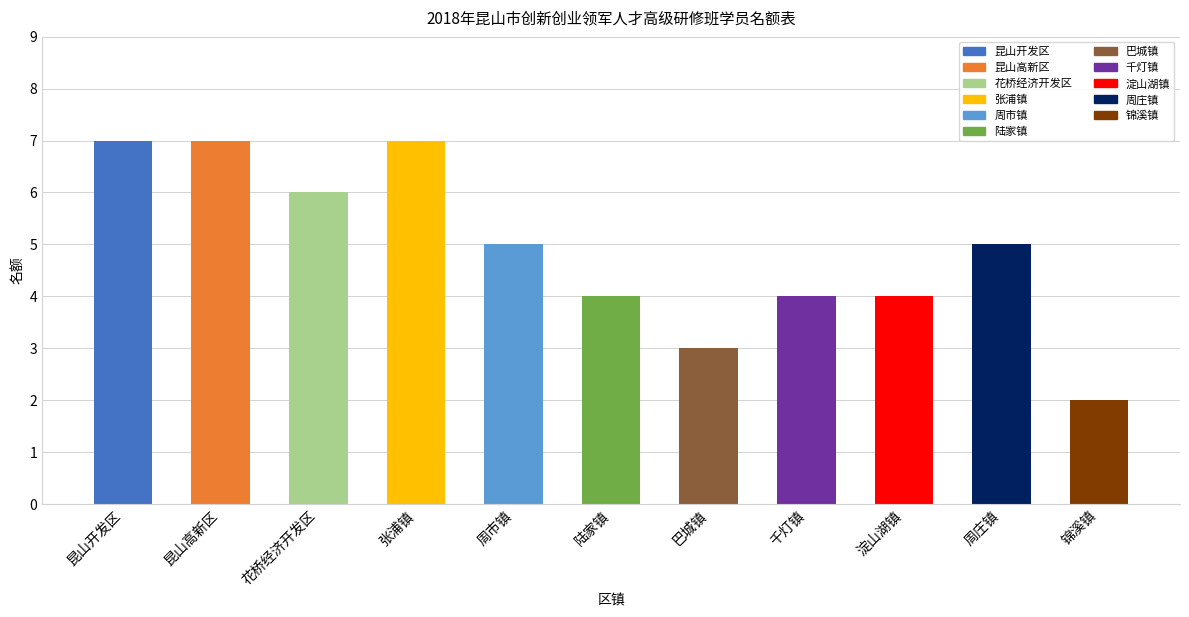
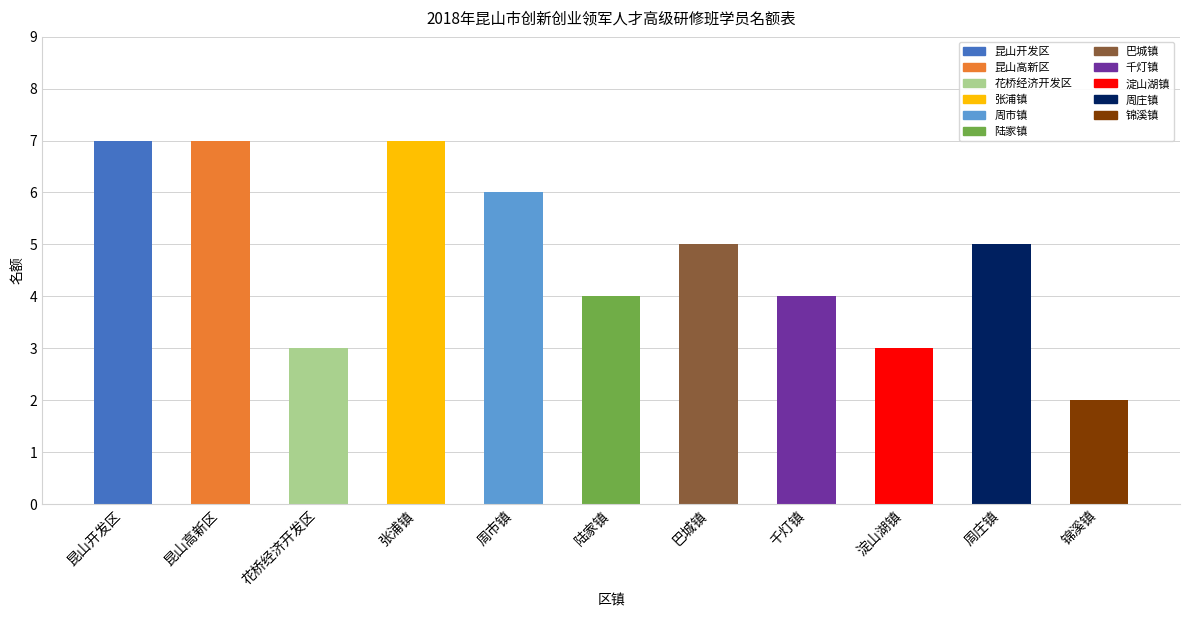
花桥经济开发区: 6 -> 3
周市镇: 5 -> 6
巴城镇: 3 -> 5
淀山湖镇: 4 -> 3
